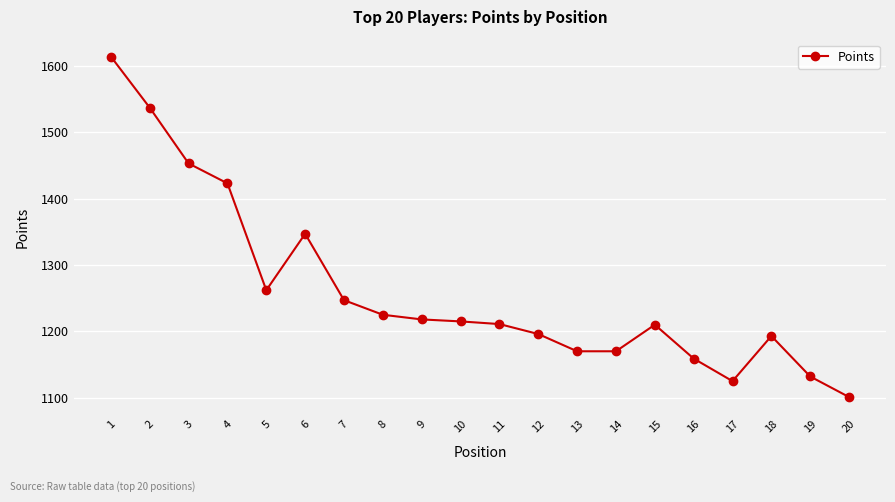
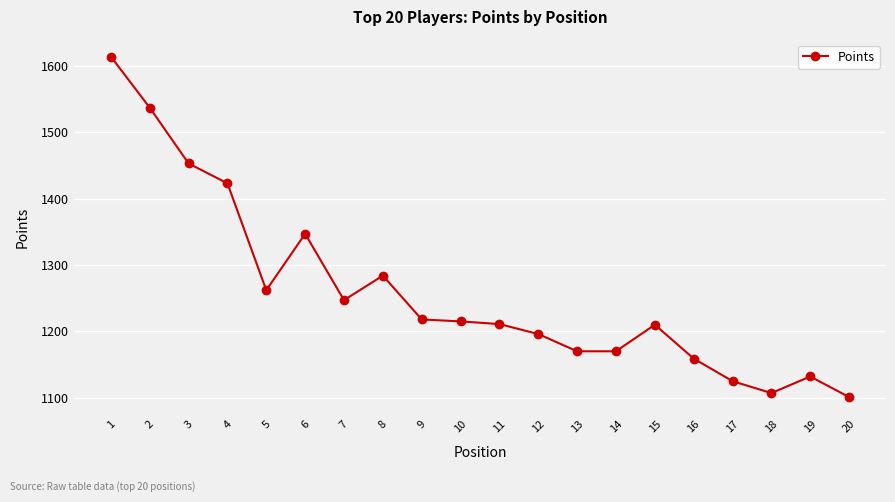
8: 1230 -> 1280
18: 1190 -> 1110
